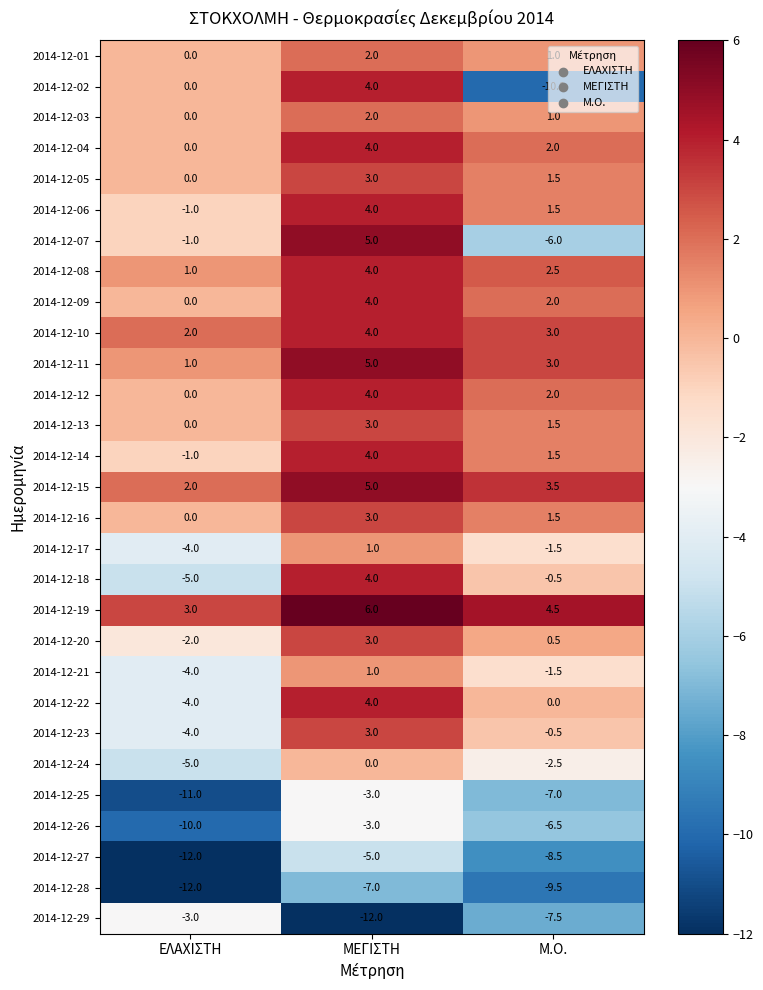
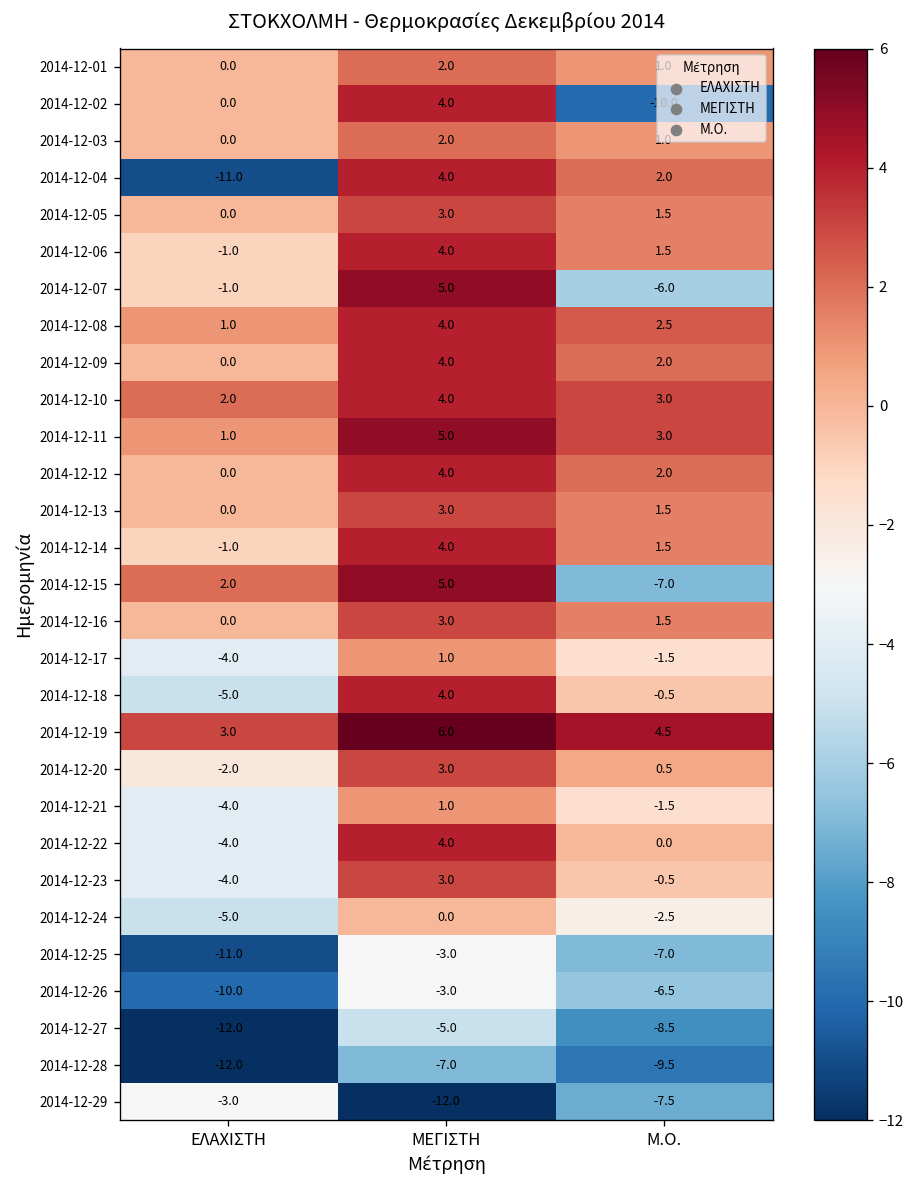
2014-12-04, ΕΛΑΧΙΣΤΗ: 0.0 -> -11.0
2014-12-15, Μ.Ο.: 3.5 -> -7.0
